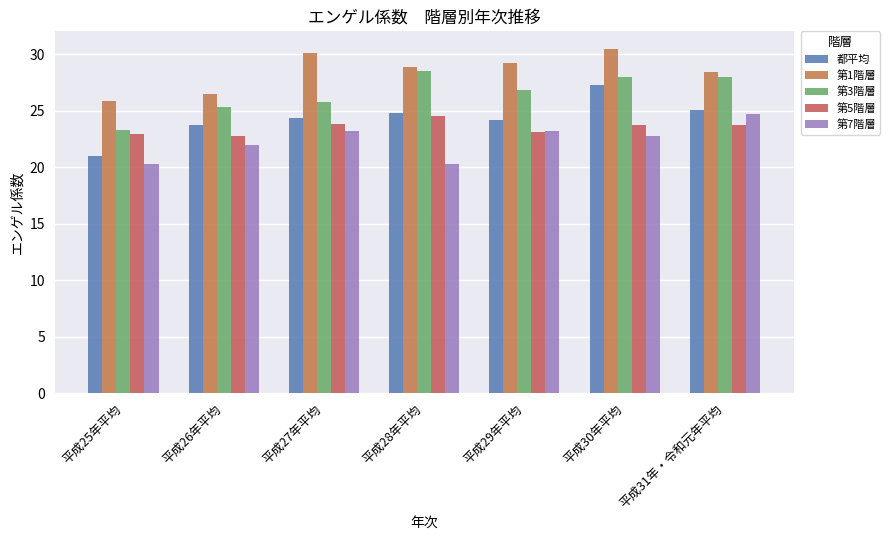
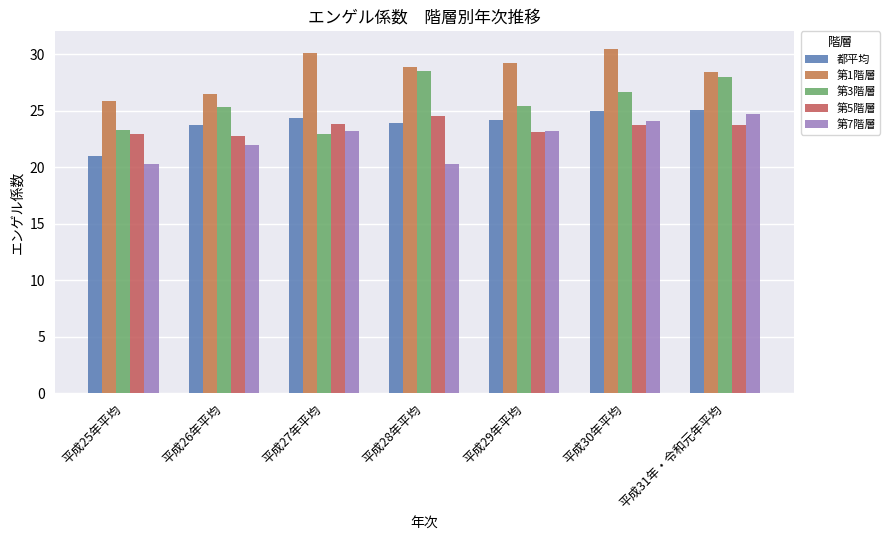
第3階層, 平成27年平均: 25.8 -> 22.9
都平均, 平成28年平均: 24.8 -> 23.9
第3階層, 平成29年平均: 26.8 -> 25.4
都平均, 平成30年平均: 27.3 -> 25.0
第3階層, 平成30年平均: 28.0 -> 26.7
第7階層, 平成30年平均: 22.8 -> 24.1
